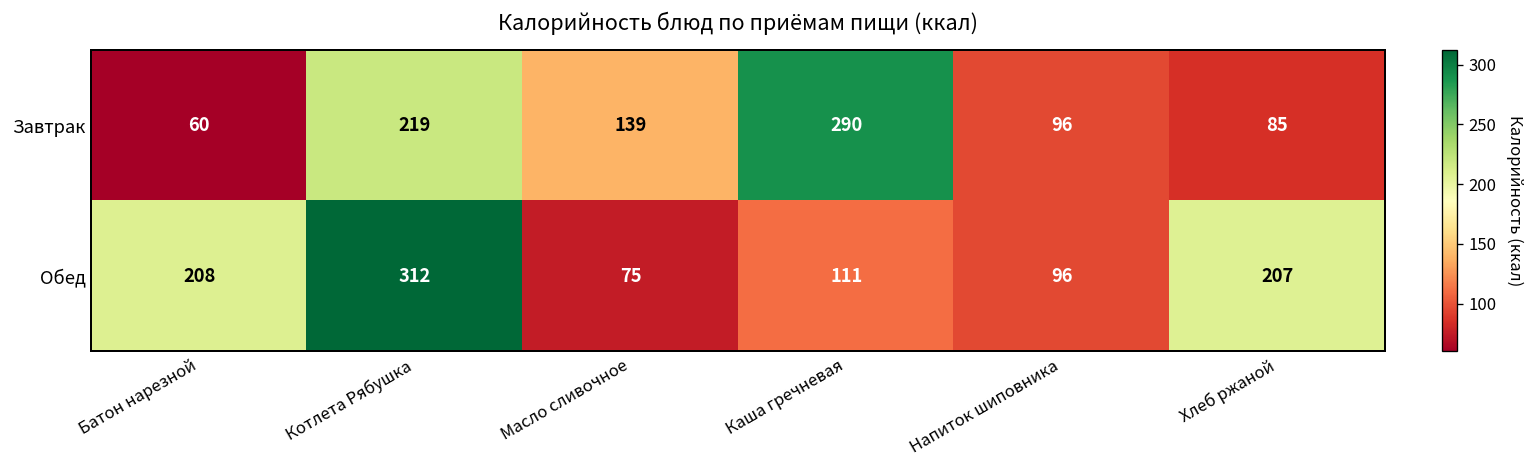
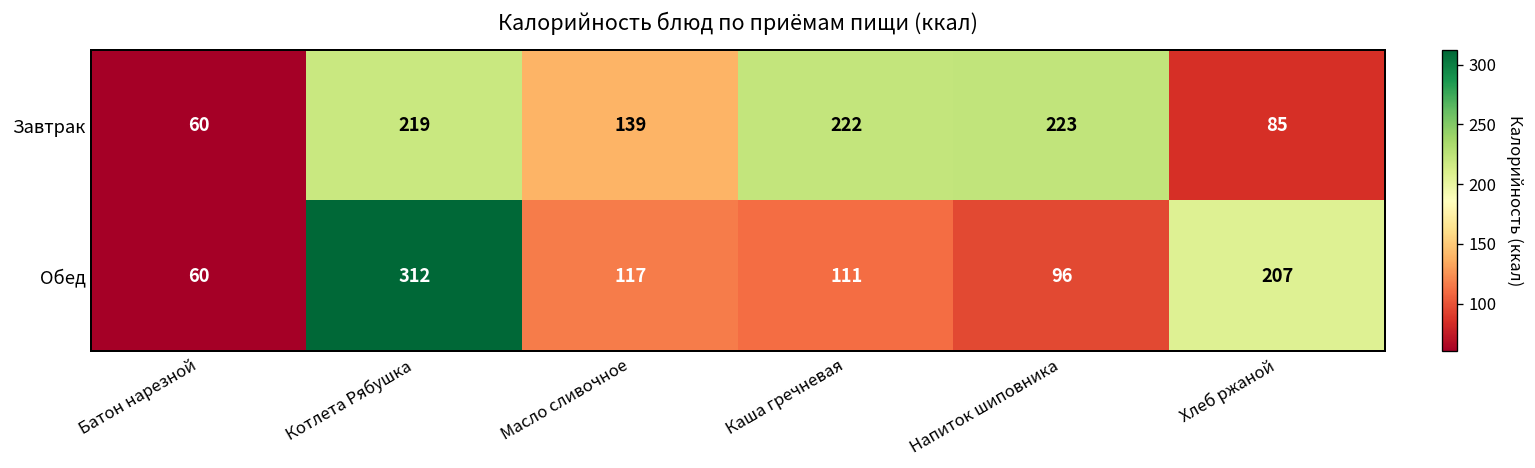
Завтрак, Каша гречневая: 290 -> 222
Завтрак, Напиток шиповника: 96 -> 223
Обед, Батон нарезной: 208 -> 60
Обед, Масло сливочное: 75 -> 117
